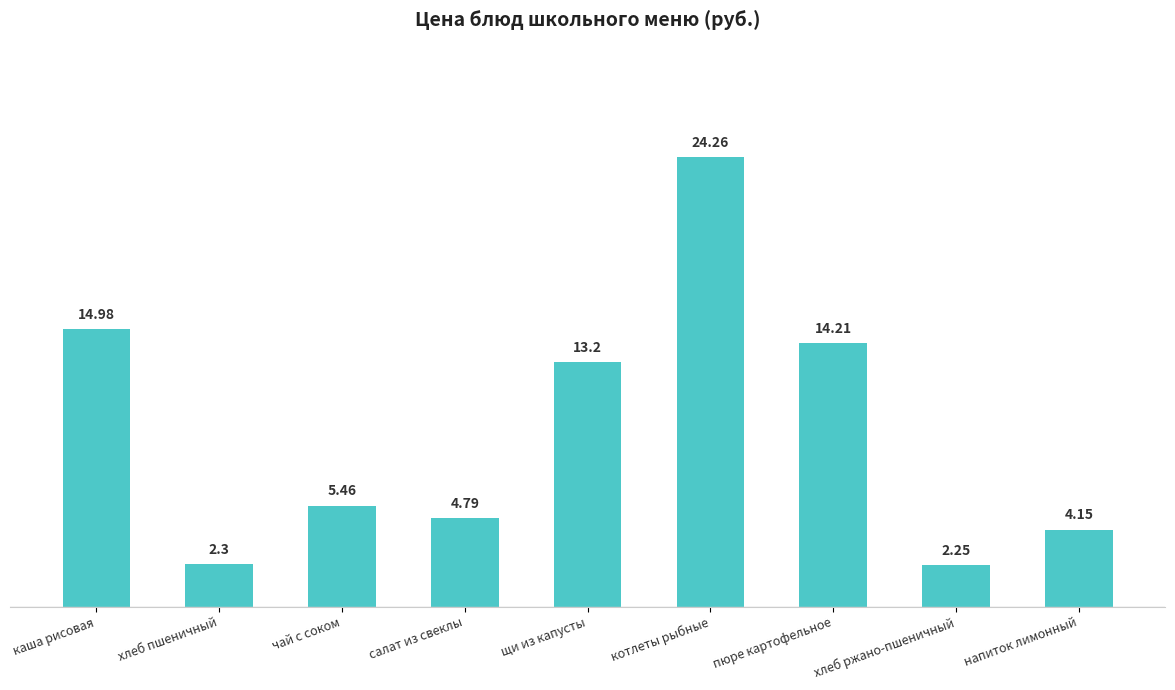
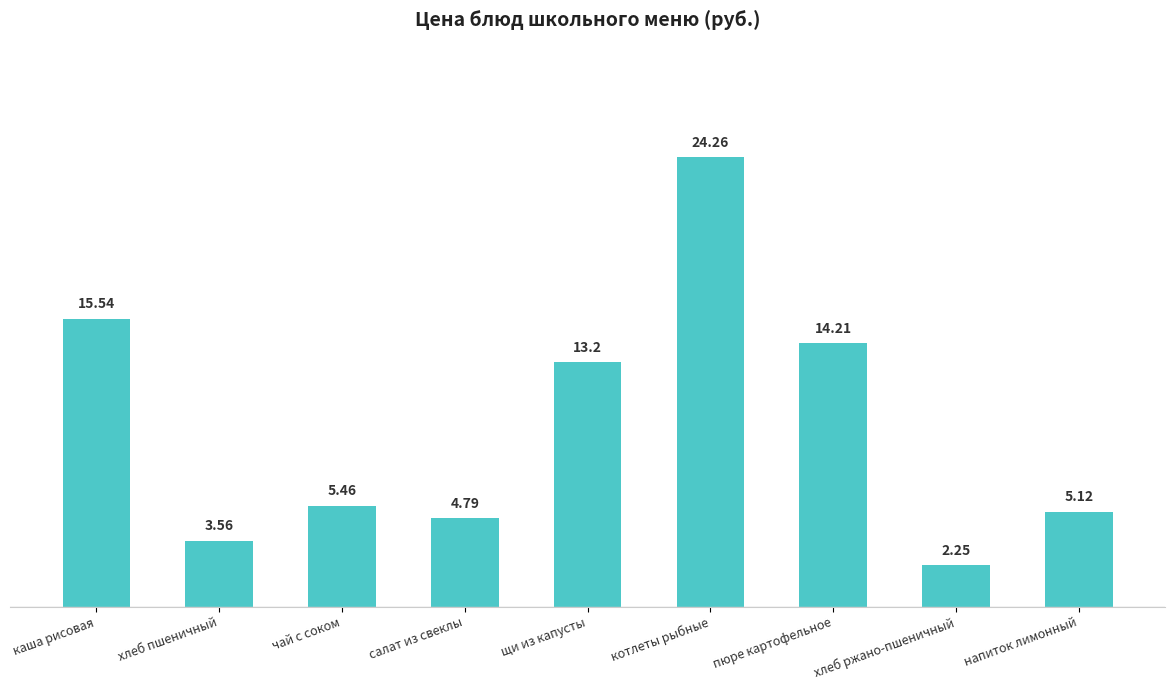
каша рисовая: 14.98 -> 15.54
хлеб пшеничный: 2.3 -> 3.56
напиток лимонный: 4.15 -> 5.12
